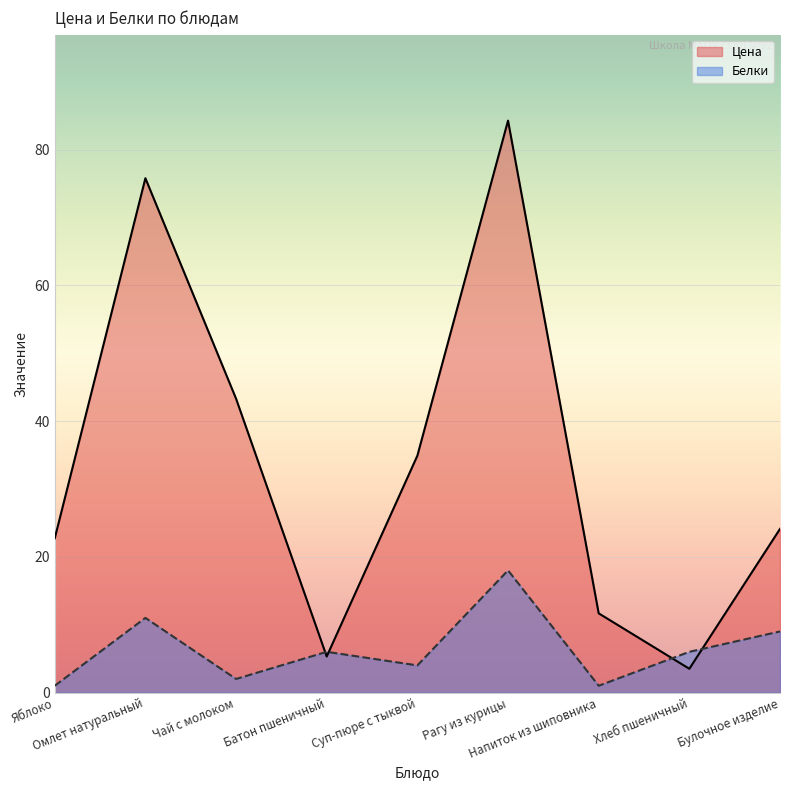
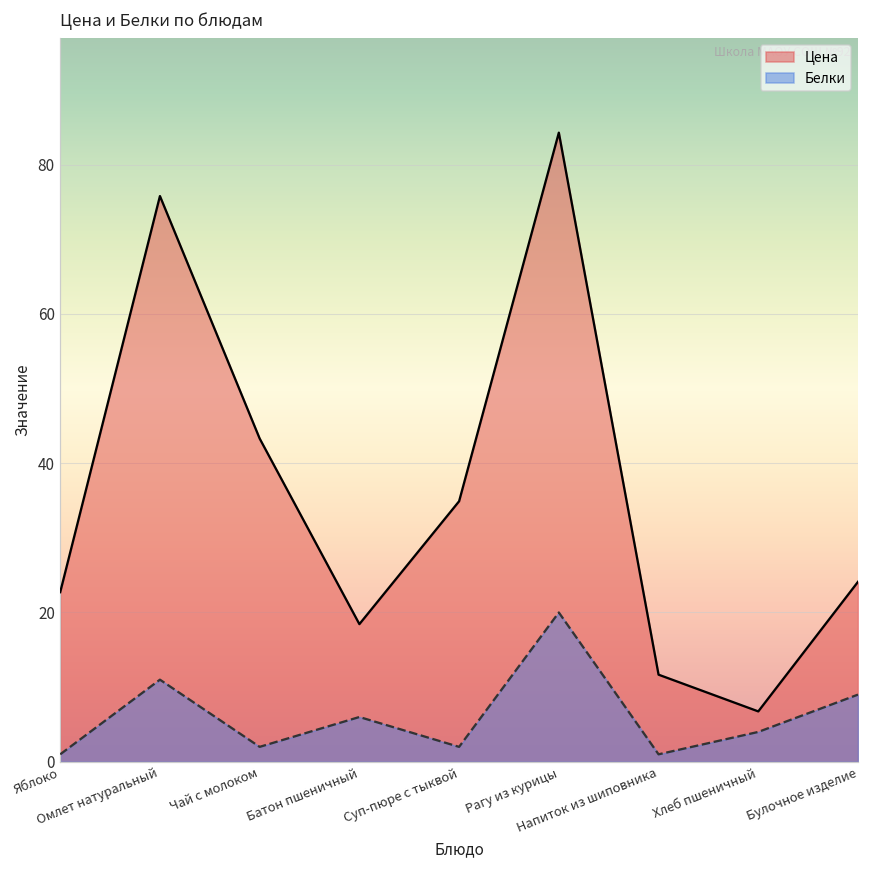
Цена, Батон пшеничный: 5 -> 18
Белки, Суп-пюре с тыквой: 4 -> 2
Белки, Рагу из курицы: 18 -> 20
Цена, Хлеб пшеничный: 4 -> 7
Белки, Хлеб пшеничный: 6 -> 4
